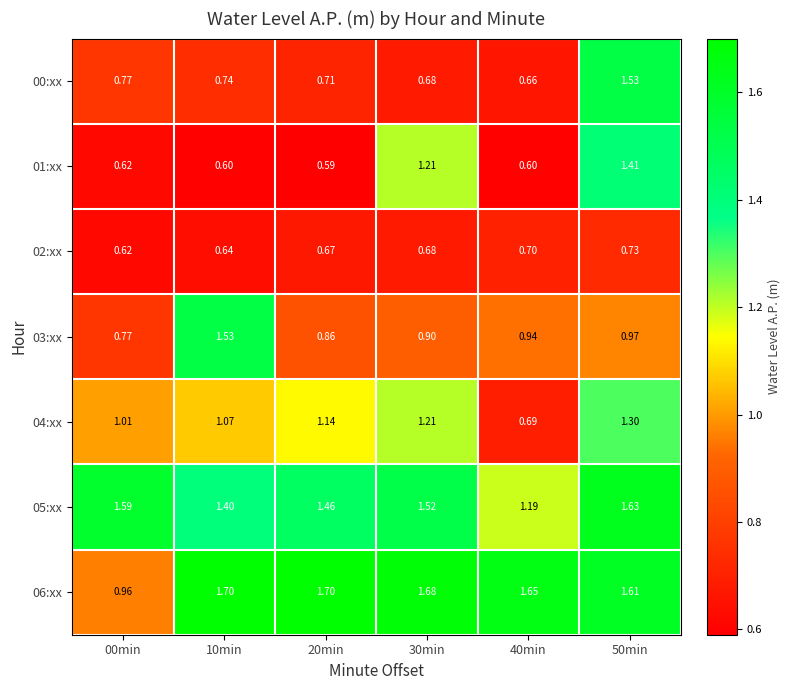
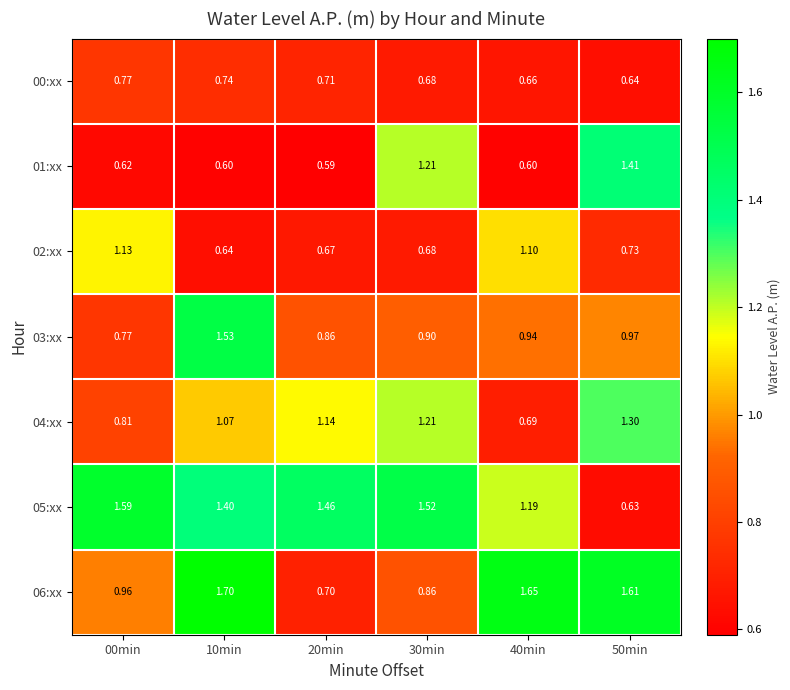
00:xx, 50min: 1.53 -> 0.64
02:xx, 00min: 0.62 -> 1.13
02:xx, 40min: 0.70 -> 1.10
04:xx, 00min: 1.01 -> 0.81
05:xx, 50min: 1.63 -> 0.63
06:xx, 20min: 1.70 -> 0.70
06:xx, 30min: 1.68 -> 0.86
